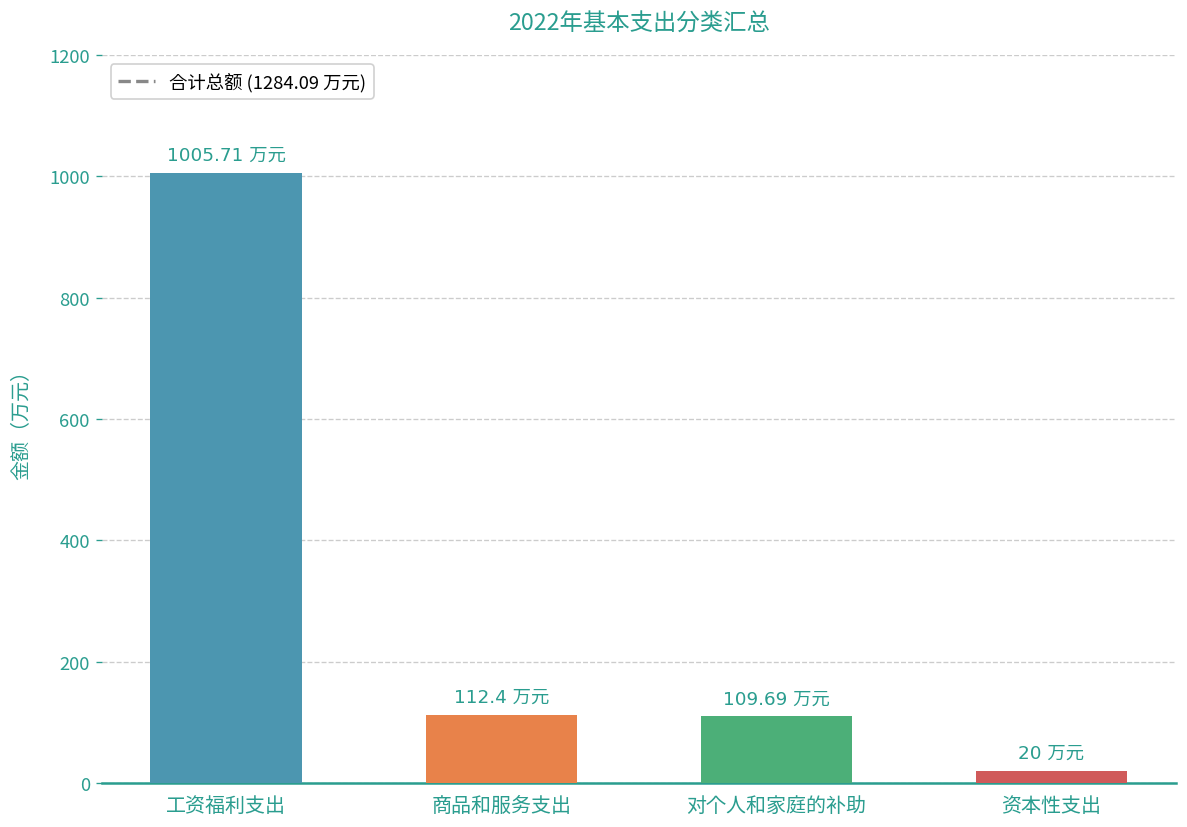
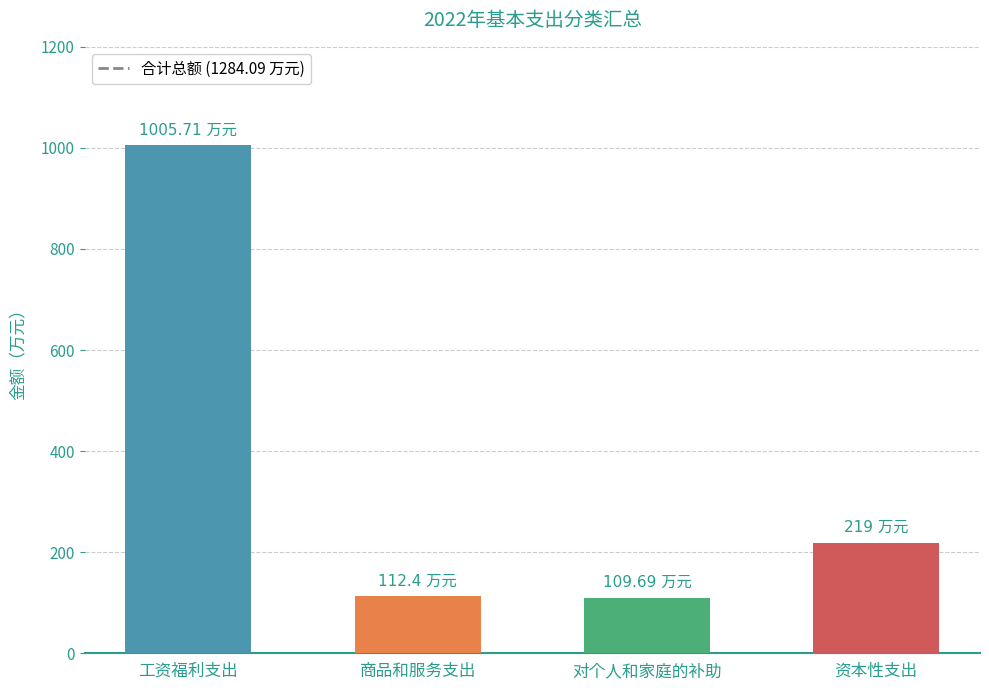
资本性支出: 20 -> 219
